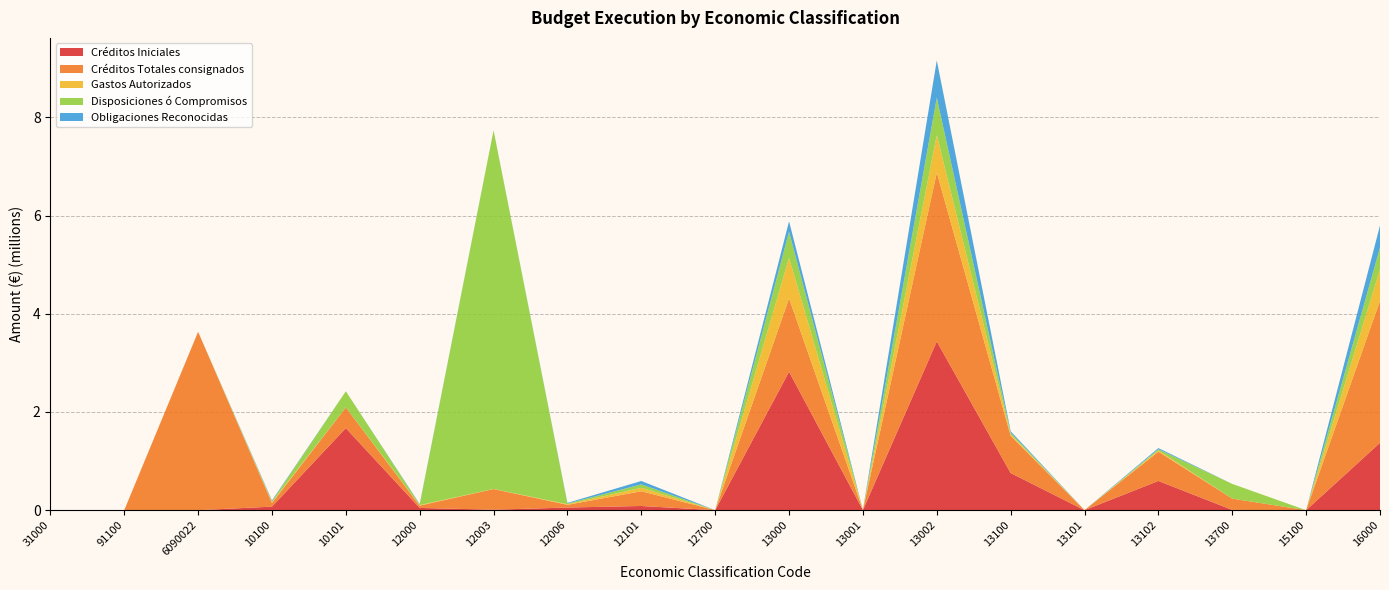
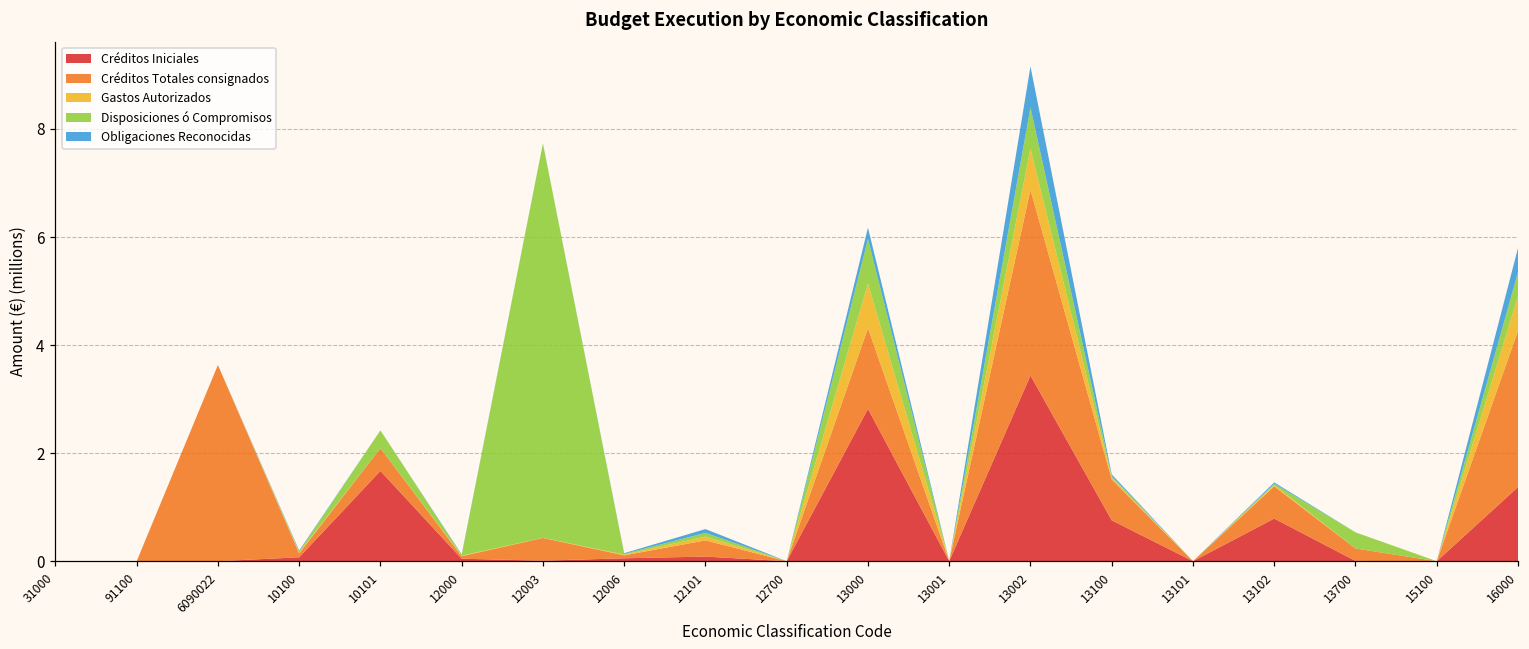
Disposiciones ó Compromisos, 13000: 0.5 -> 0.8
Créditos Iniciales, 13102: 0.6 -> 0.8
